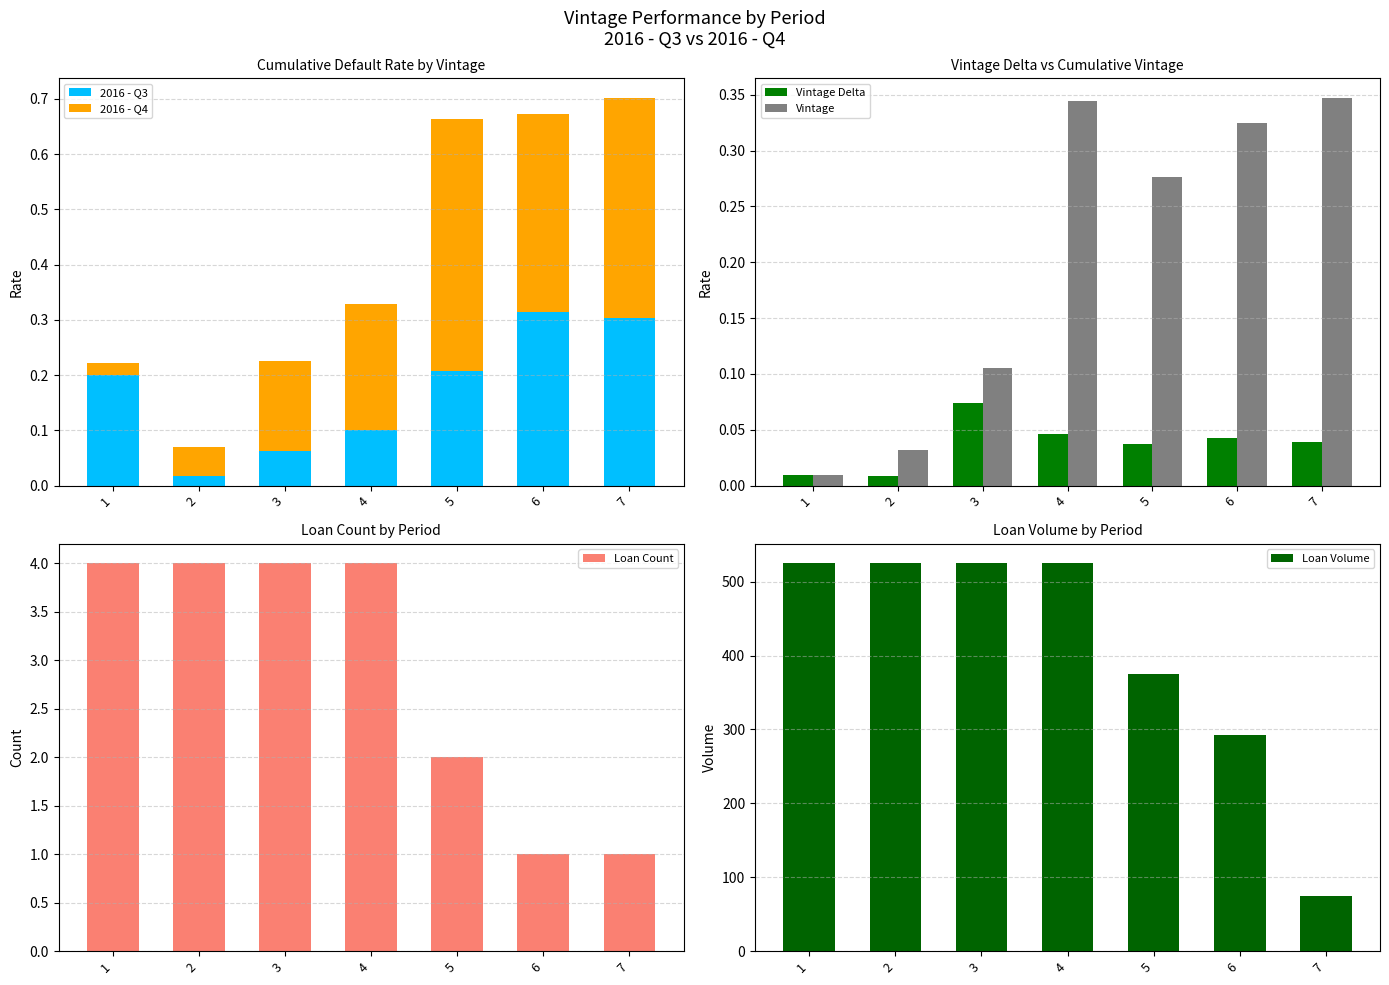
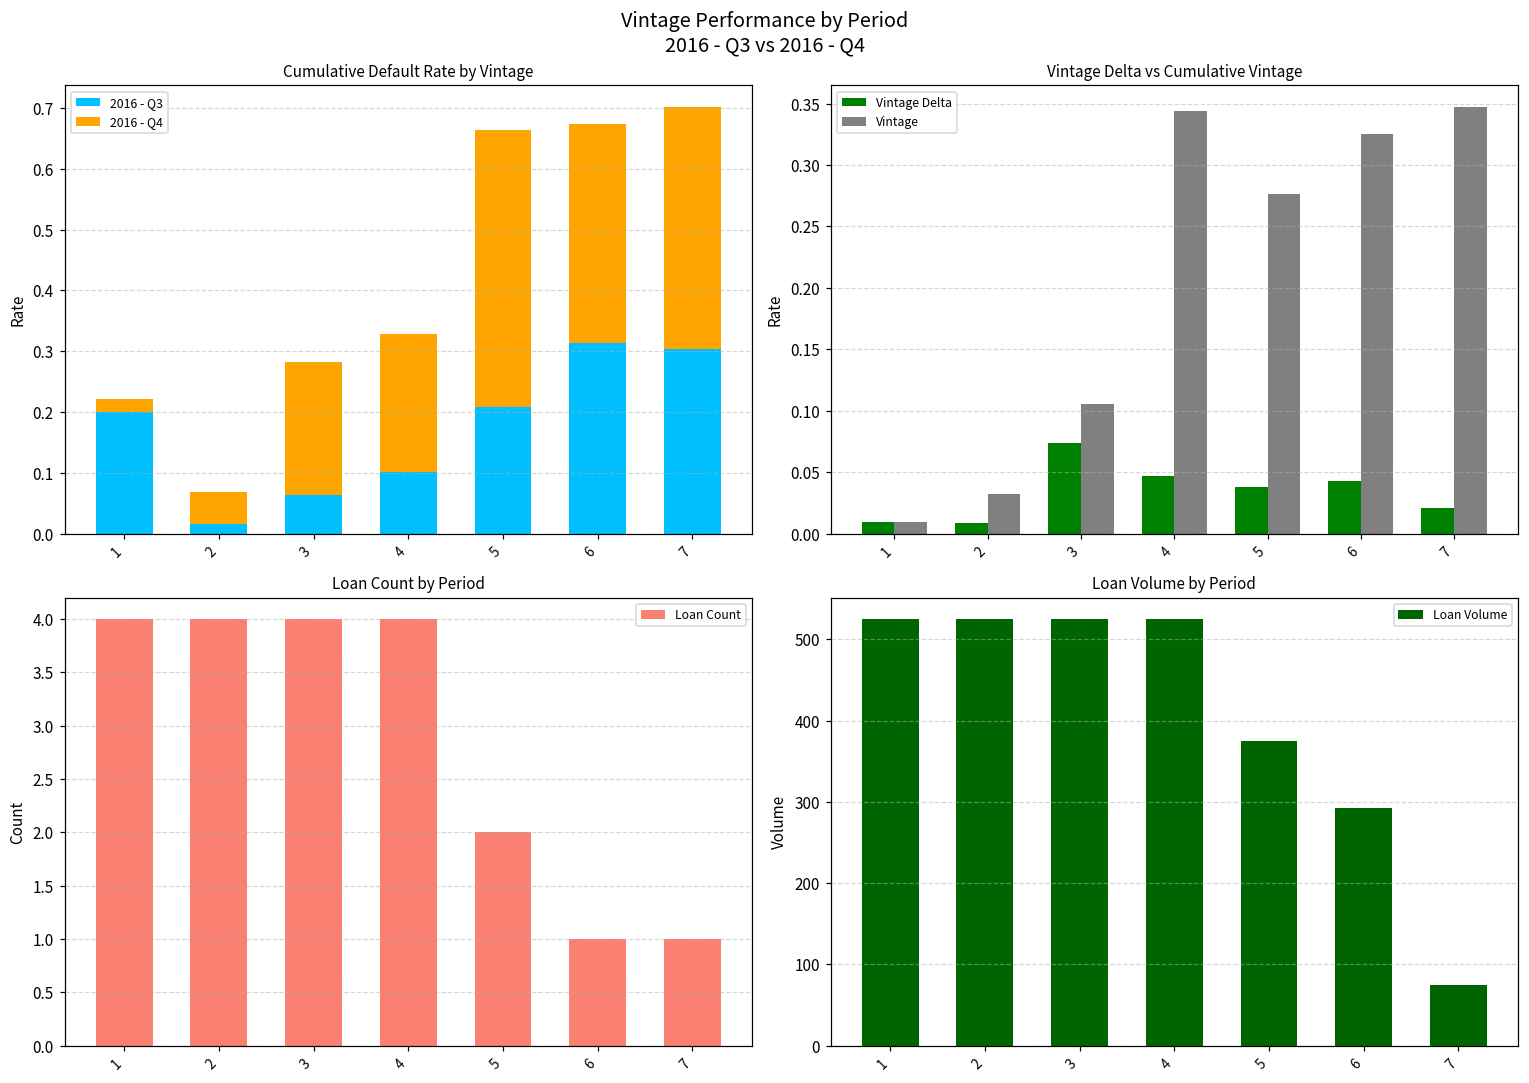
Cumulative Default Rate by Vintage, 2016 - Q4, 3: 0.16 -> 0.22
Vintage Delta vs Cumulative Vintage, Vintage Delta, 7: 0.039 -> 0.021
